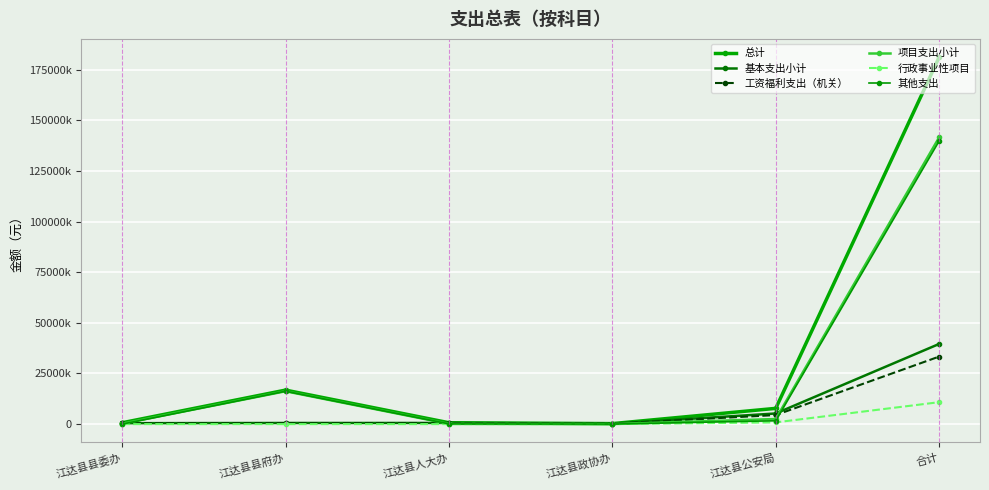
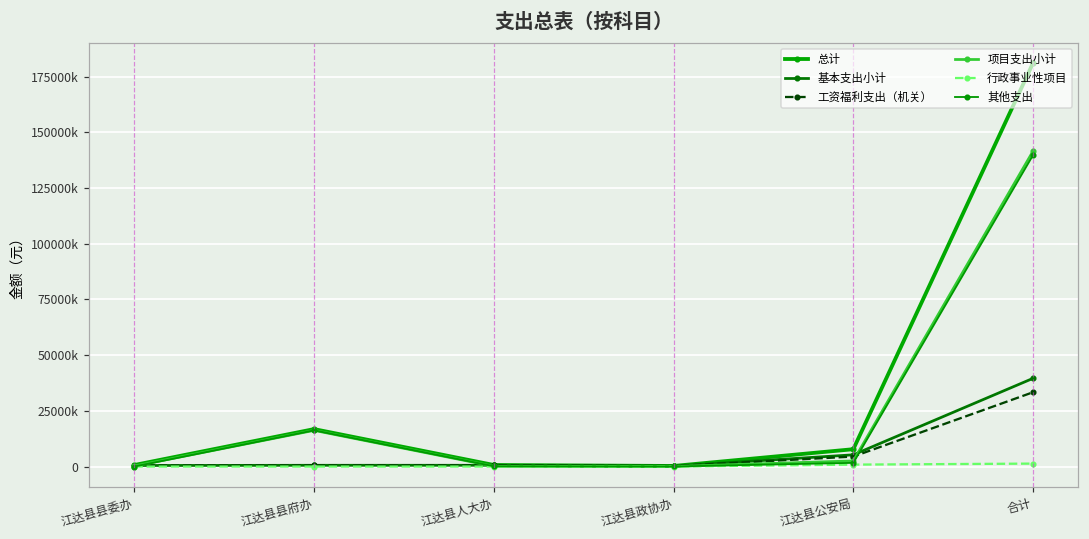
行政事业性项目, 合计: 11000000 -> 1000000
